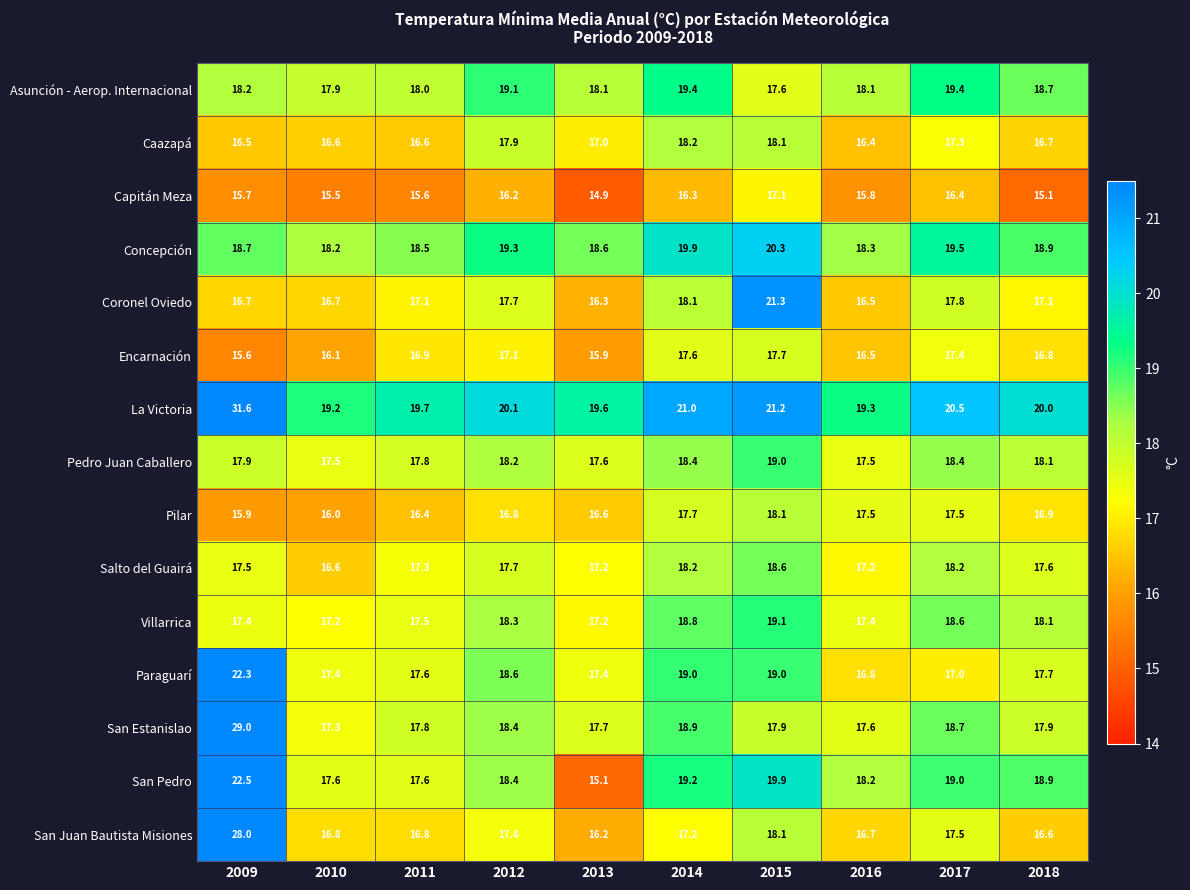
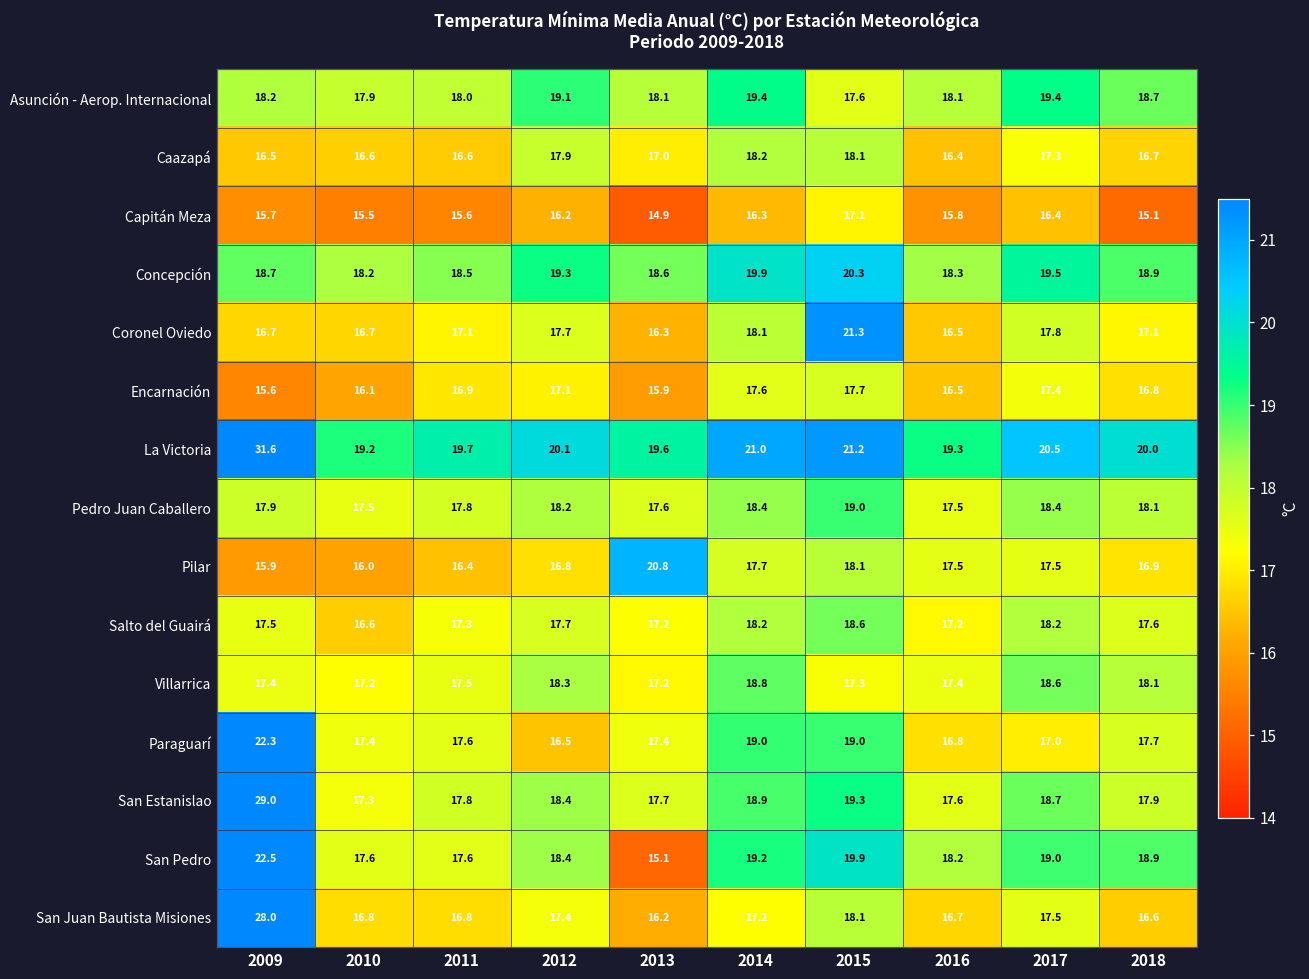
Pilar, 2013: 16.6 -> 20.8
Villarrica, 2015: 19.1 -> 17.3
Paraguarí, 2012: 18.6 -> 16.5
San Estanislao, 2015: 17.9 -> 19.3
